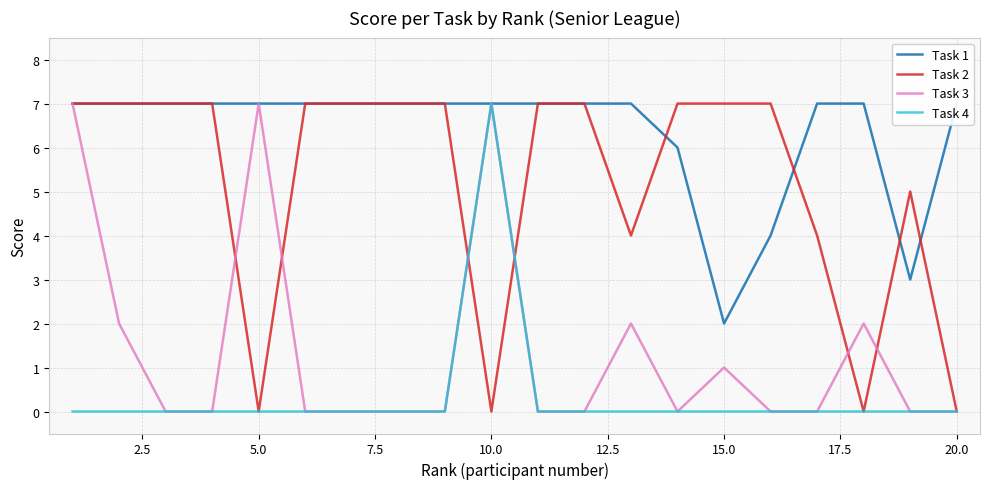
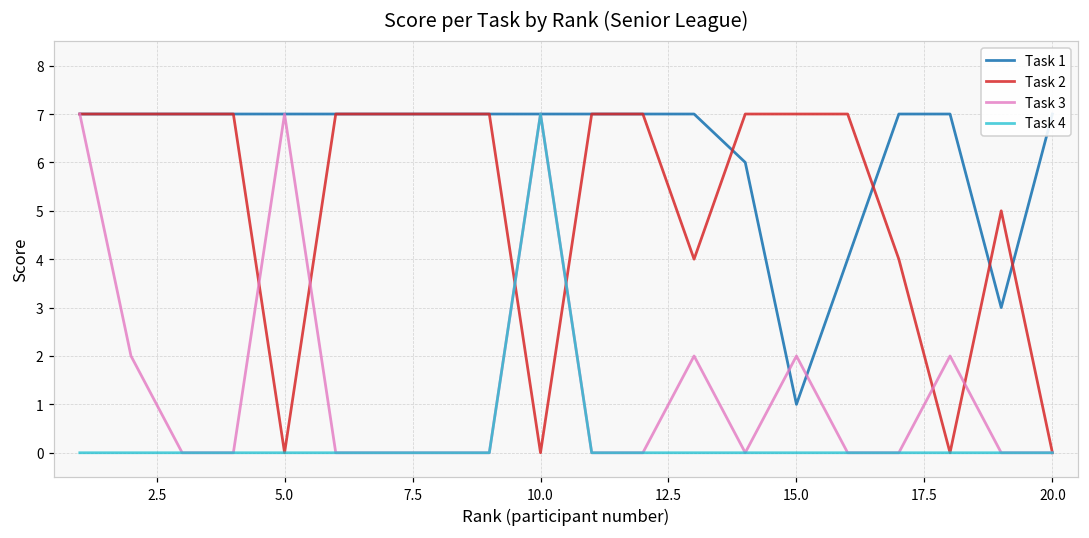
Task 1, 15.0: 2 -> 1
Task 3, 15.0: 1 -> 2
